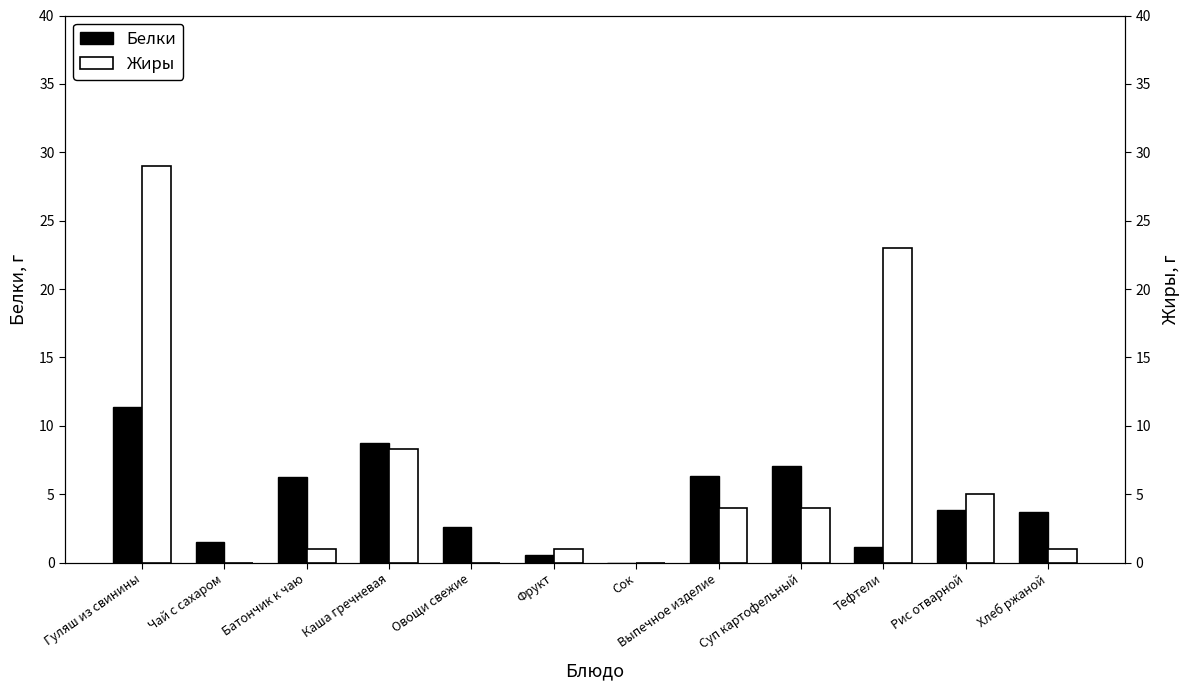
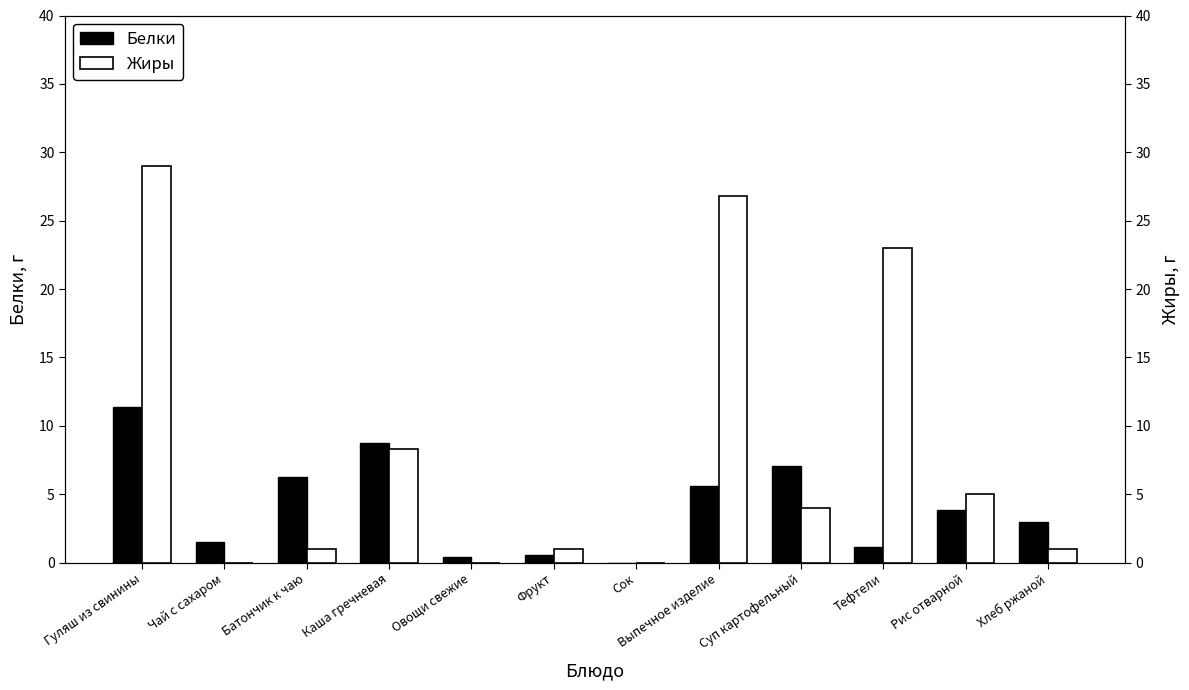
Белки, Овощи свежие: 2.6 -> 0.4
Белки, Выпечное изделие: 6.3 -> 5.6
Белки, Хлеб ржаной: 3.7 -> 3.0
Жиры, Выпечное изделие: 4.0 -> 26.8
